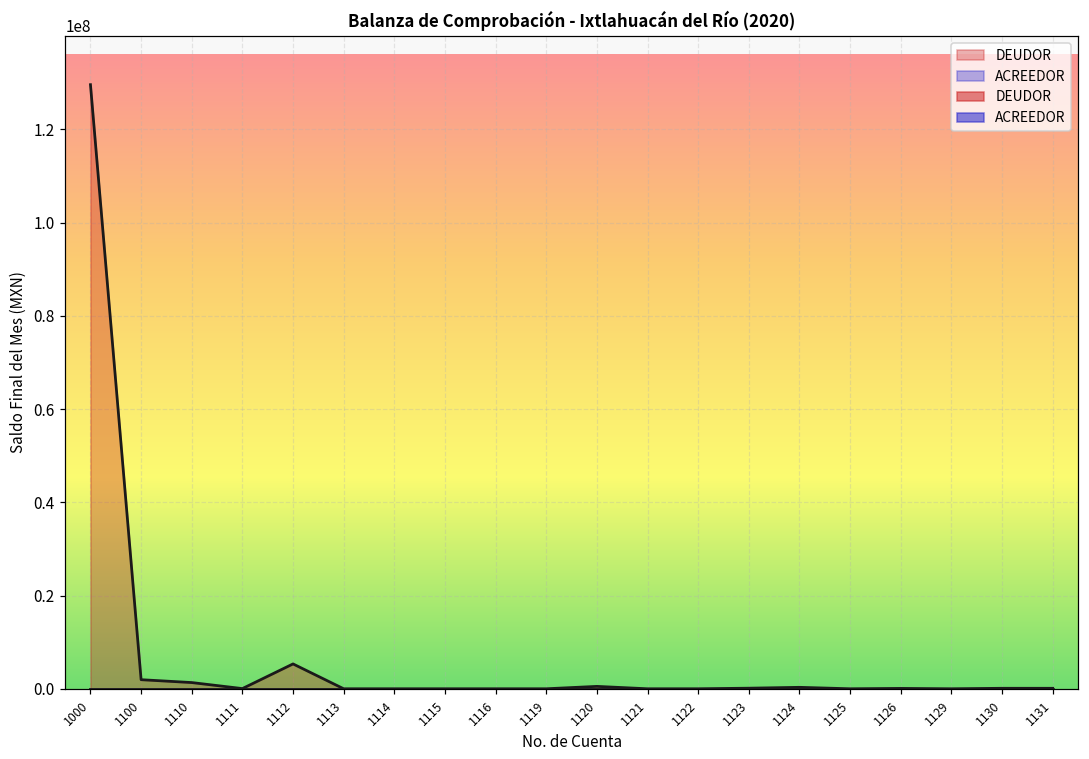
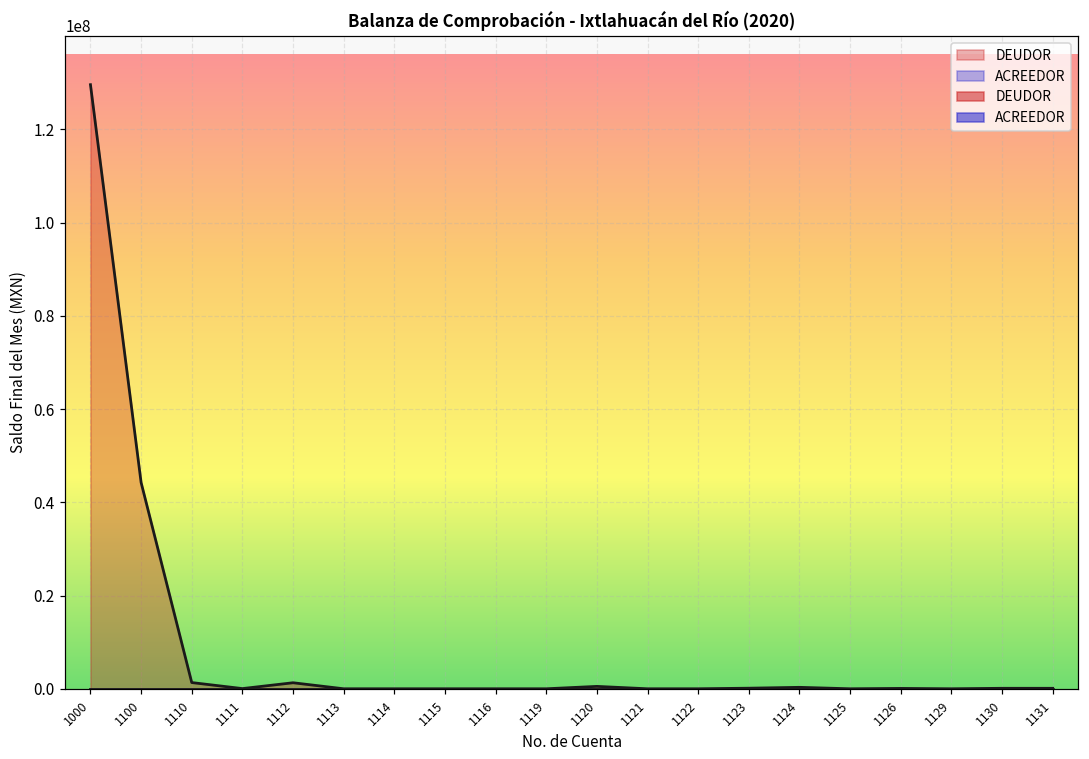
DEUDOR, 1100: 2000000 -> 44000000
DEUDOR, 1112: 5000000 -> 1000000
